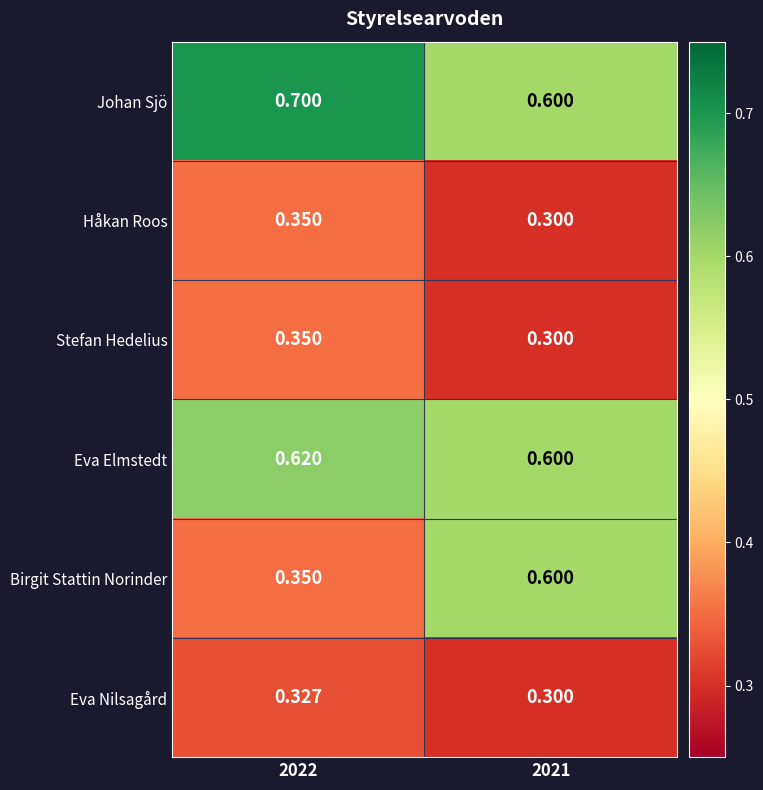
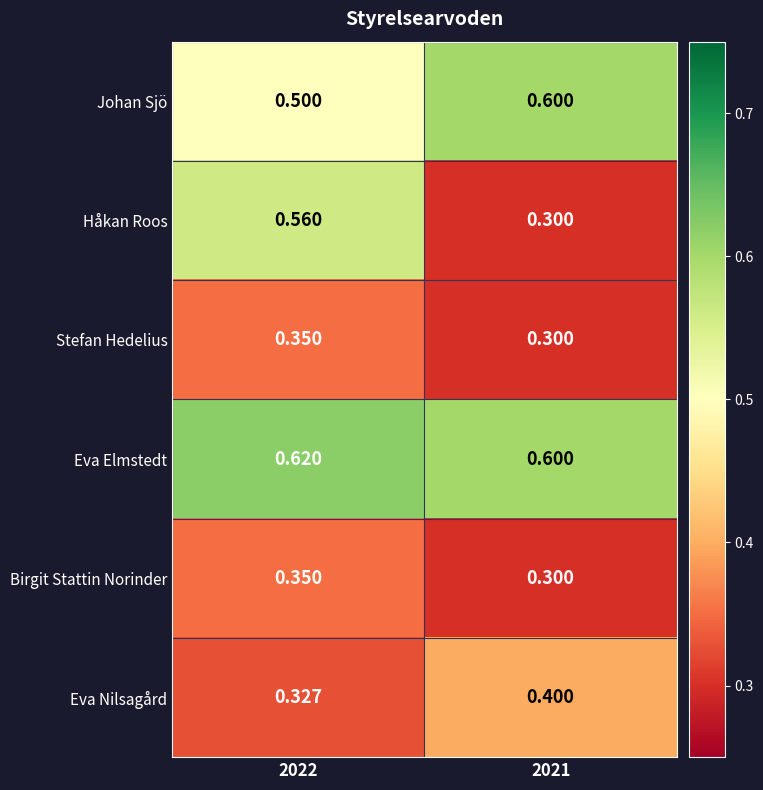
Johan Sjö, 2022: 0.700 -> 0.500
Håkan Roos, 2022: 0.350 -> 0.560
Birgit Stattin Norinder, 2021: 0.600 -> 0.300
Eva Nilsagård, 2021: 0.300 -> 0.400
